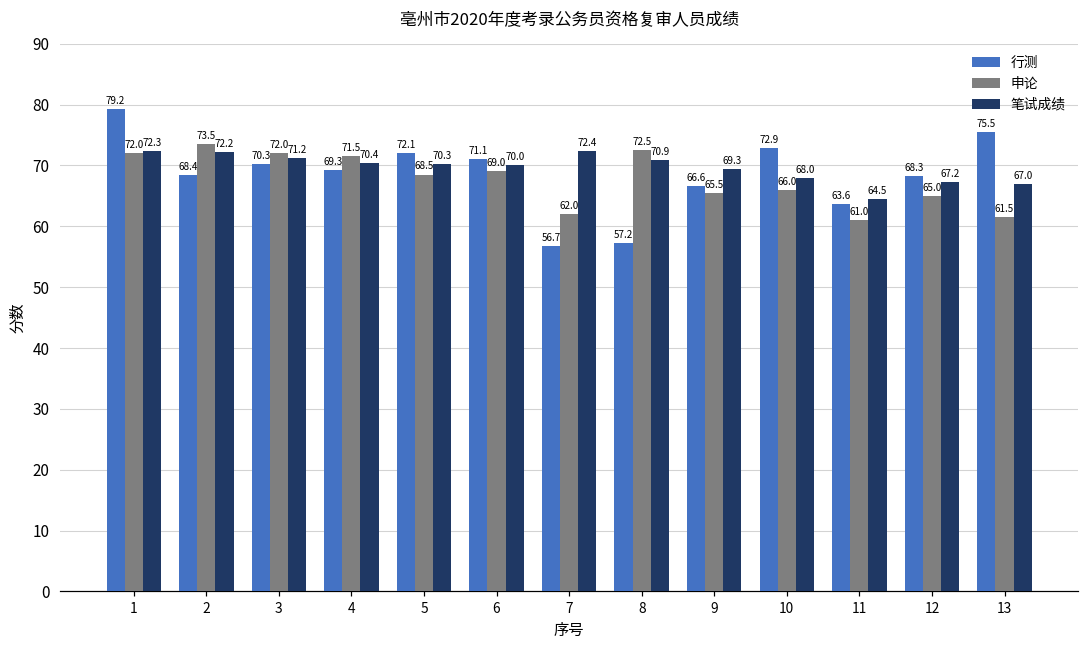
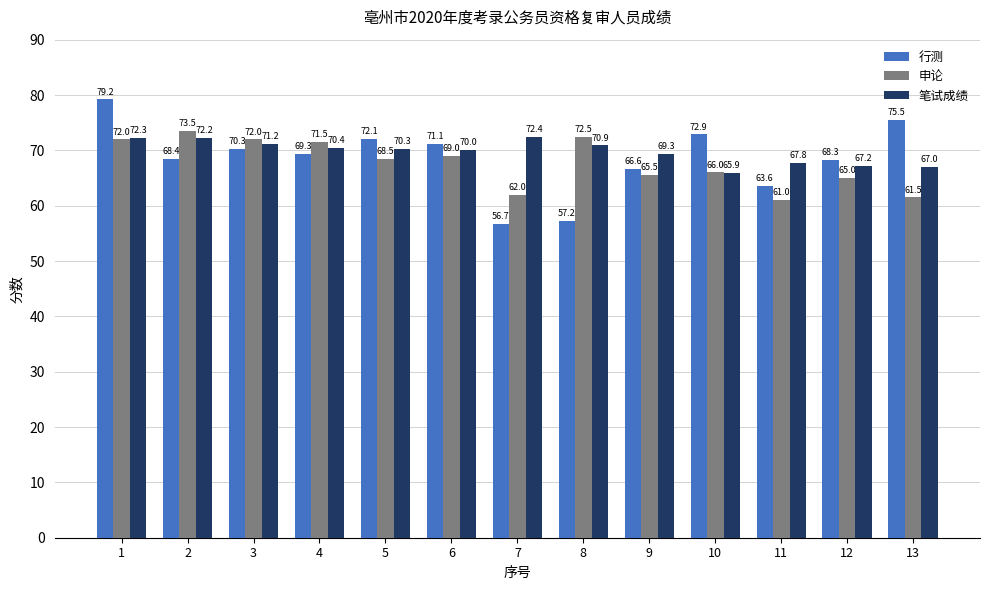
笔试成绩, 10: 68.0 -> 65.9
笔试成绩, 11: 64.5 -> 67.8
